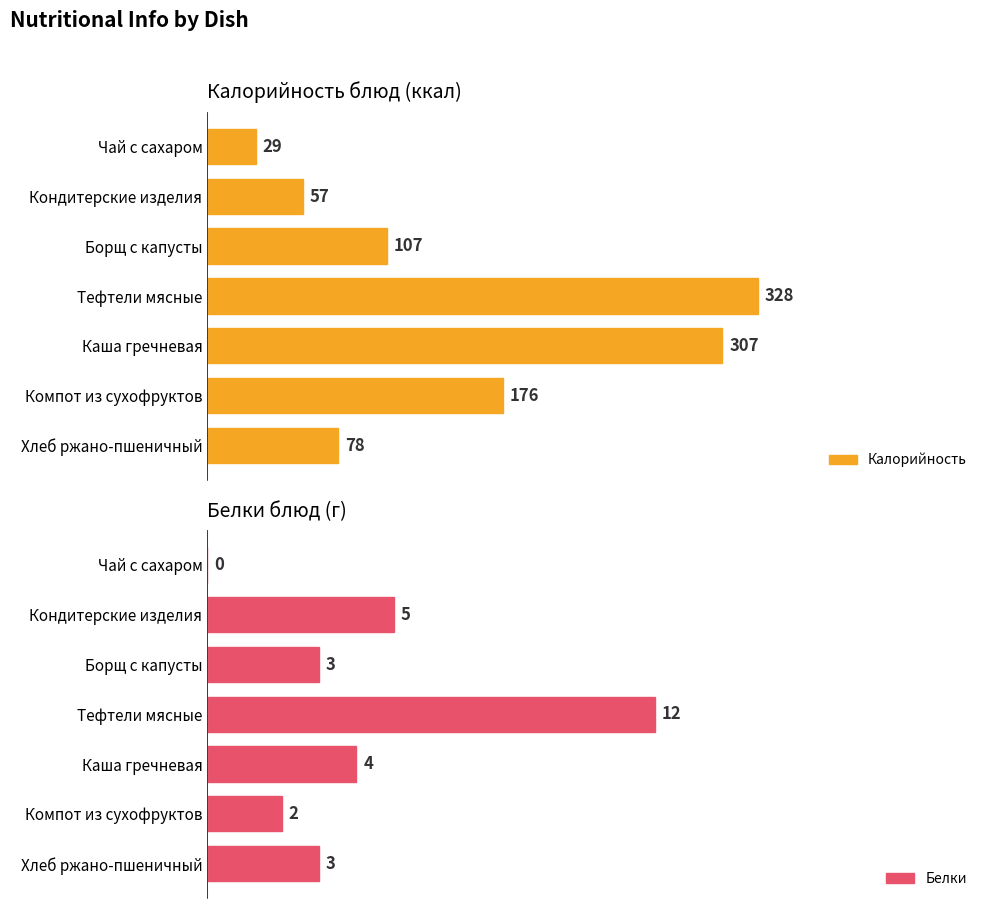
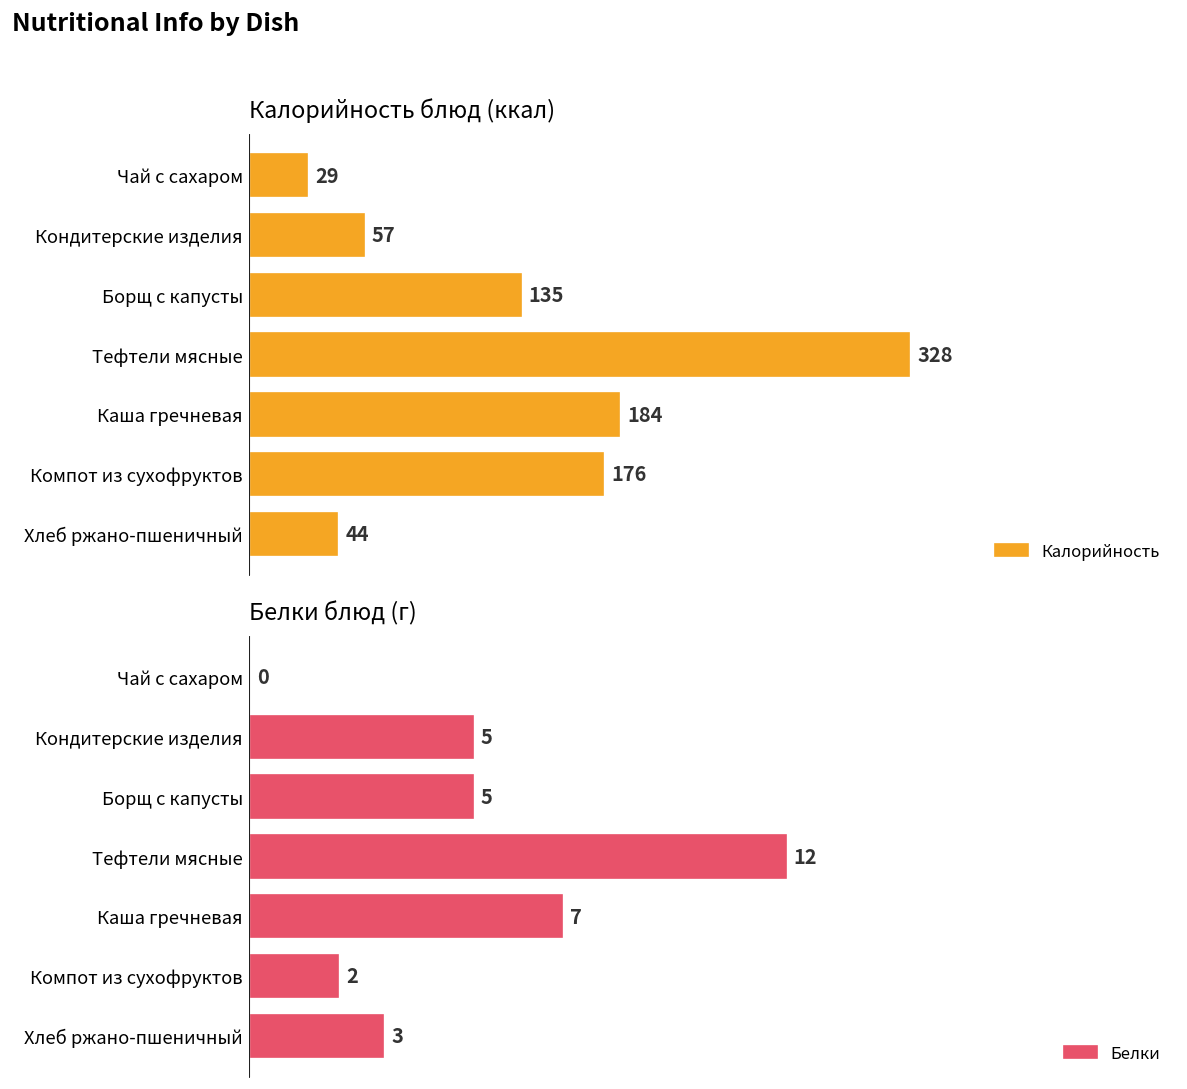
Калорийность блюд (ккал), Борщ с капусты: 107 -> 135
Калорийность блюд (ккал), Каша гречневая: 307 -> 184
Калорийность блюд (ккал), Хлеб ржано-пшеничный: 78 -> 44
Белки блюд (г), Борщ с капусты: 3 -> 5
Белки блюд (г), Каша гречневая: 4 -> 7
